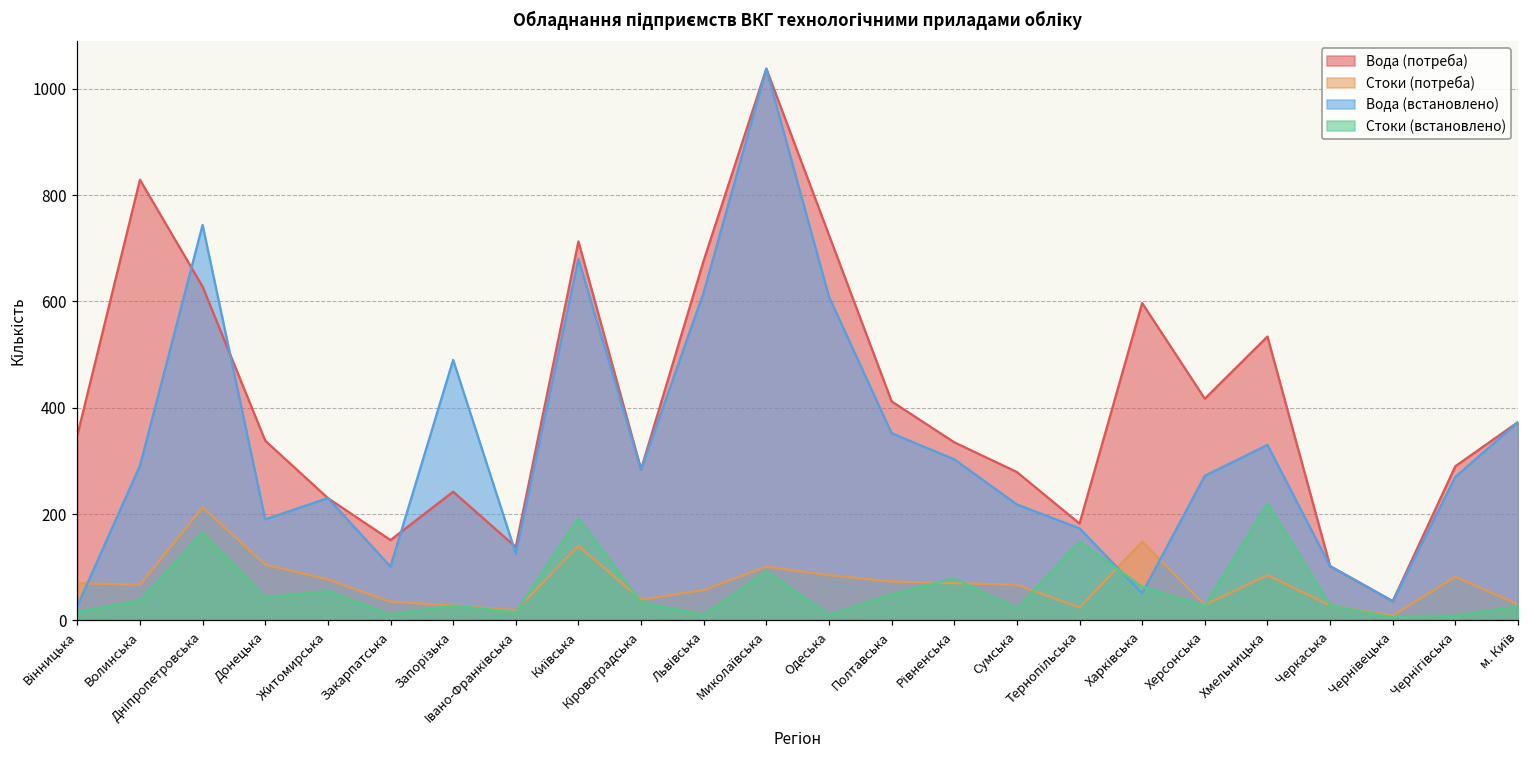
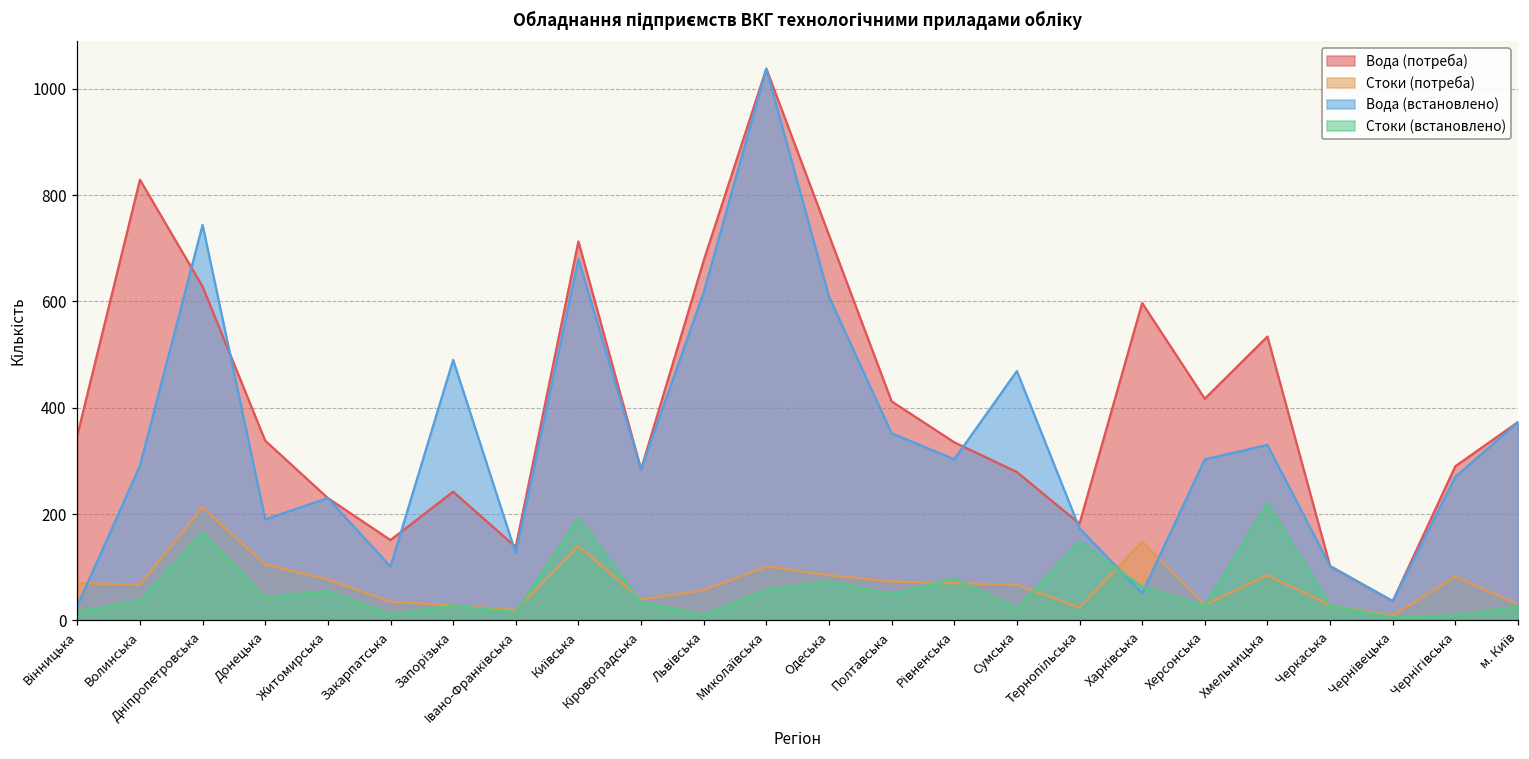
Стоки (встановлено), Миколаївська: 90 -> 60
Стоки (встановлено), Одеська: 10 -> 70
Вода (встановлено), Сумська: 220 -> 470
Вода (встановлено), Херсонська: 270 -> 300
